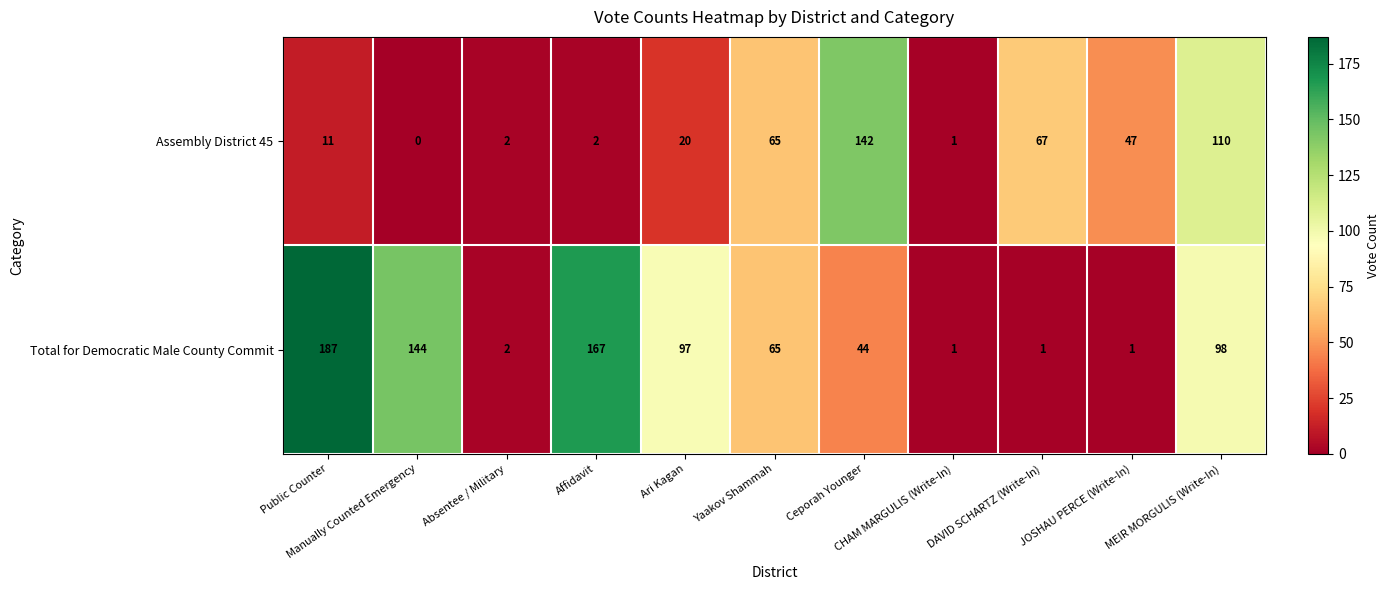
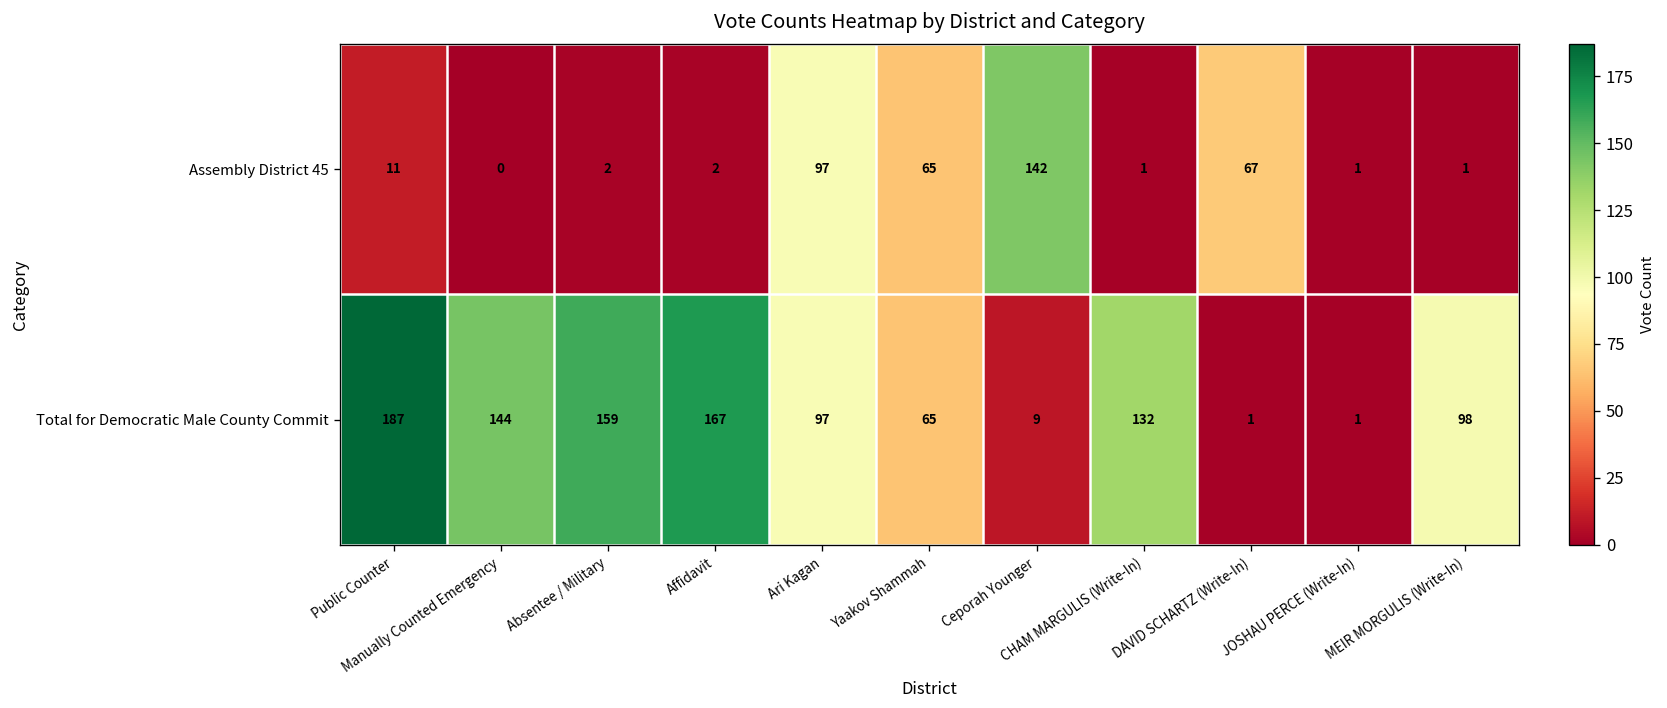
Assembly District 45, Ari Kagan: 20 -> 97
Assembly District 45, JOSHAU PERCE (Write-In): 47 -> 1
Assembly District 45, MEIR MORGULIS (Write-In): 110 -> 1
Total for Democratic Male County Commit, Absentee / Military: 2 -> 159
Total for Democratic Male County Commit, Ceporah Younger: 44 -> 9
Total for Democratic Male County Commit, CHAM MARGULIS (Write-In): 1 -> 132
